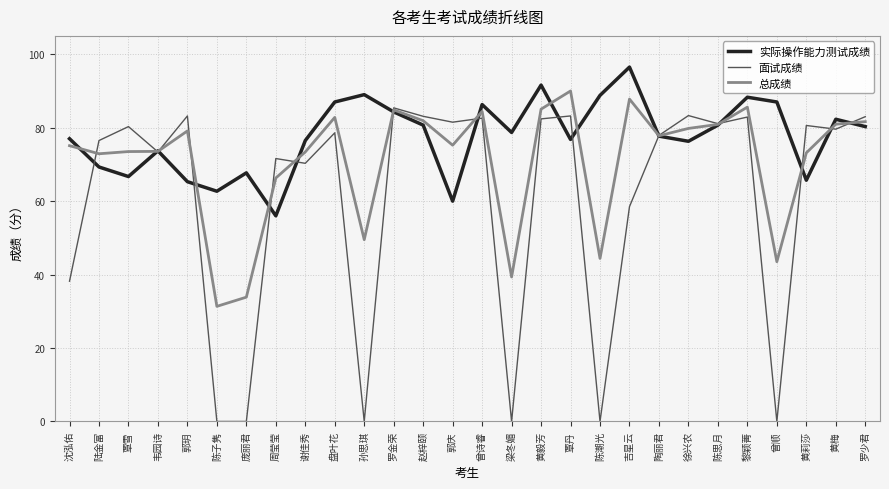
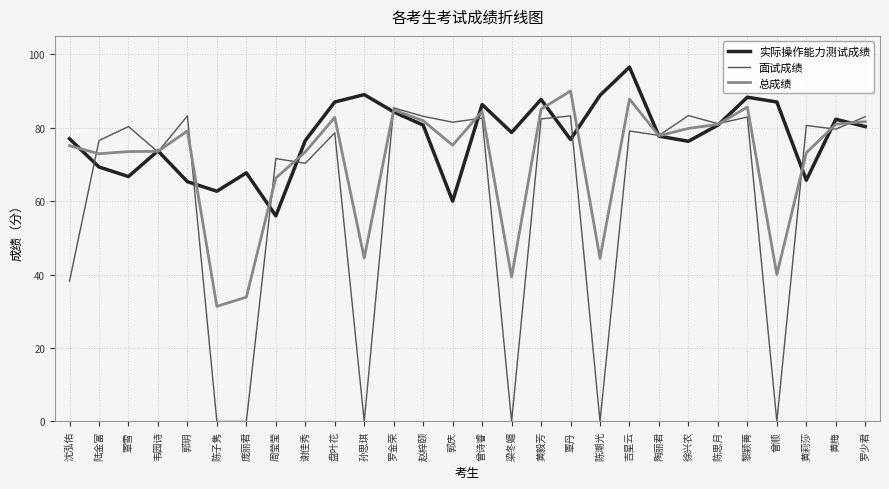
总成绩, 孙思琪: 50 -> 45
实际操作能力测试成绩, 黄毅芳: 92 -> 88
面试成绩, 吉星云: 59 -> 79
总成绩, 曾顺: 44 -> 40
